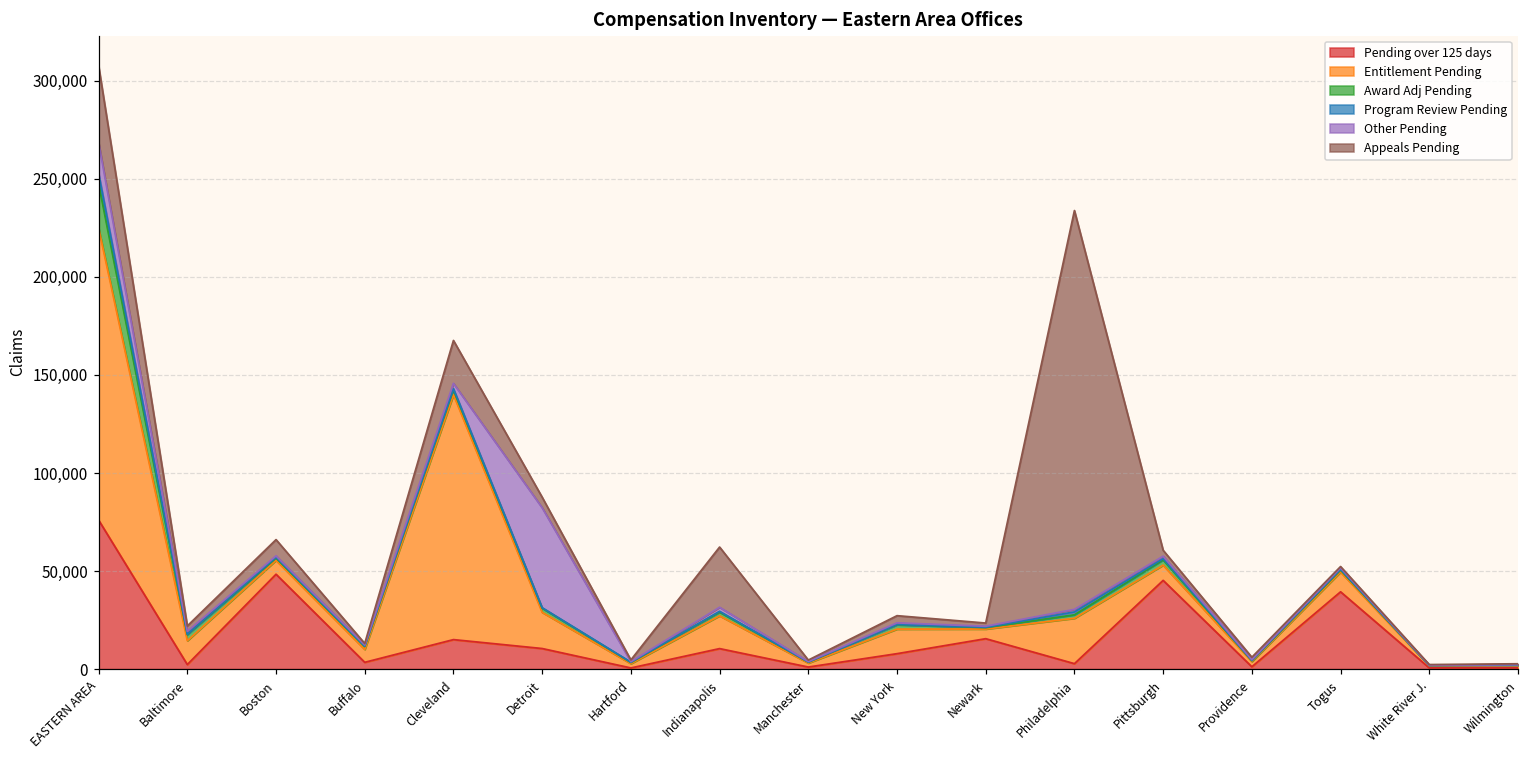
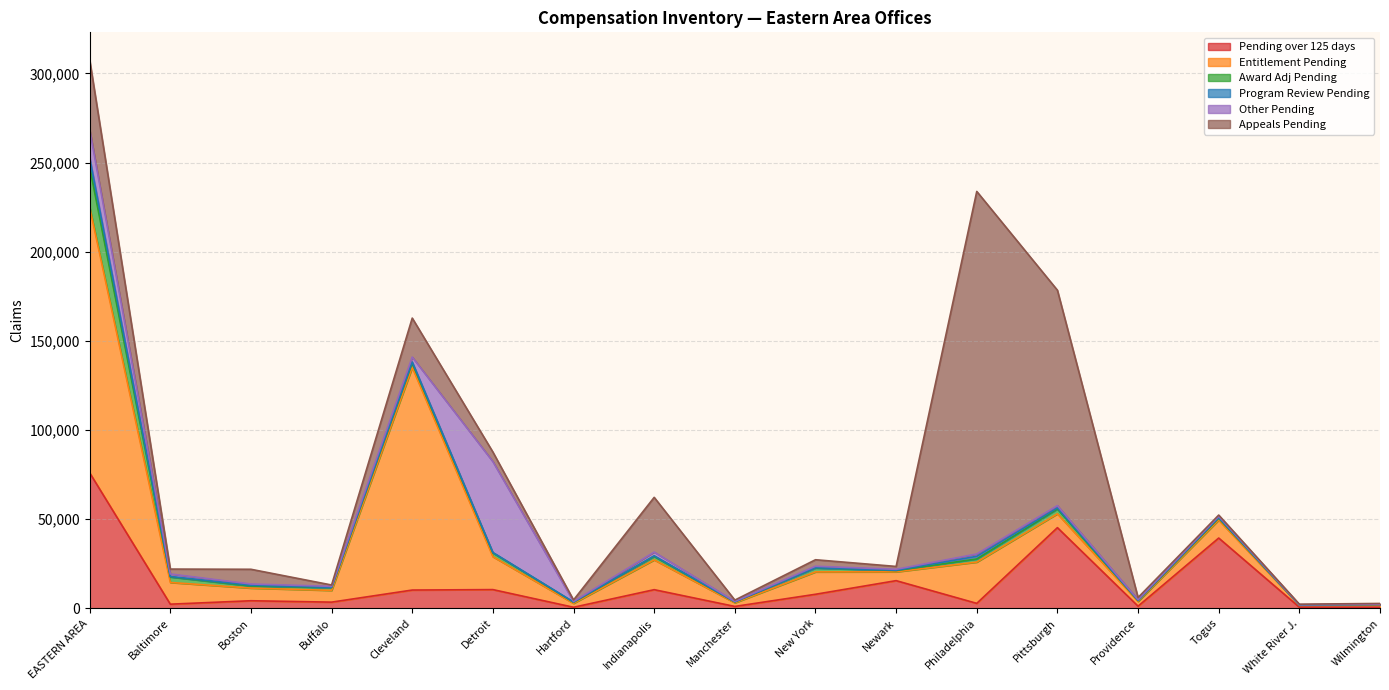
Pending over 125 days, Boston: 48,000 -> 4,000
Pending over 125 days, Cleveland: 15,000 -> 10,000
Appeals Pending, Pittsburgh: 3,000 -> 121,000
